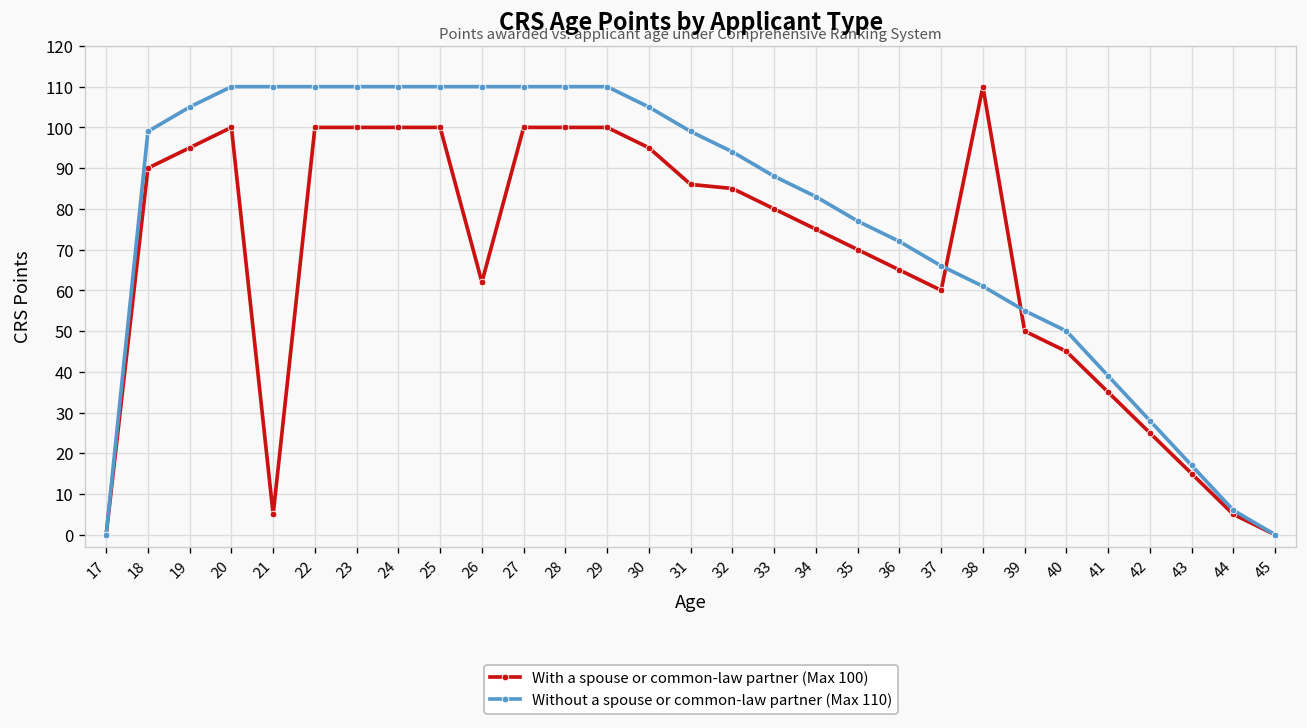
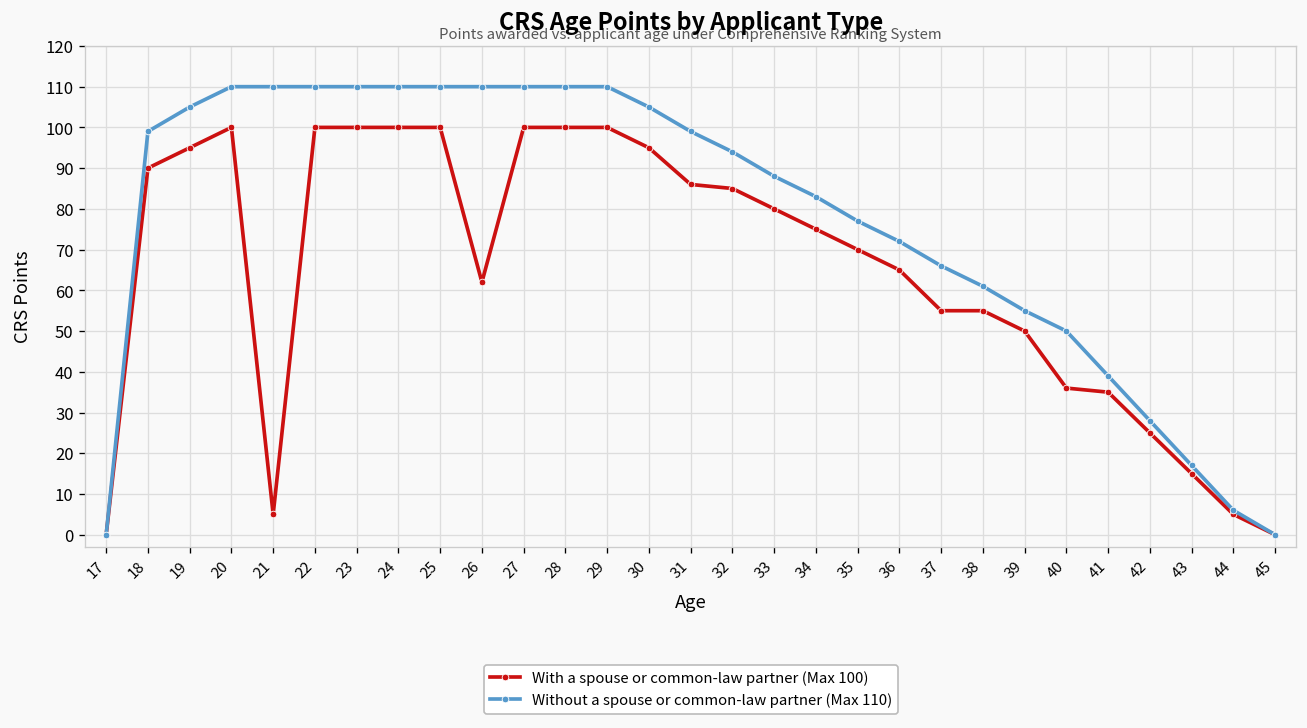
With a spouse or common-law partner (Max 100), 37: 60 -> 55
With a spouse or common-law partner (Max 100), 38: 110 -> 55
With a spouse or common-law partner (Max 100), 40: 45 -> 36
